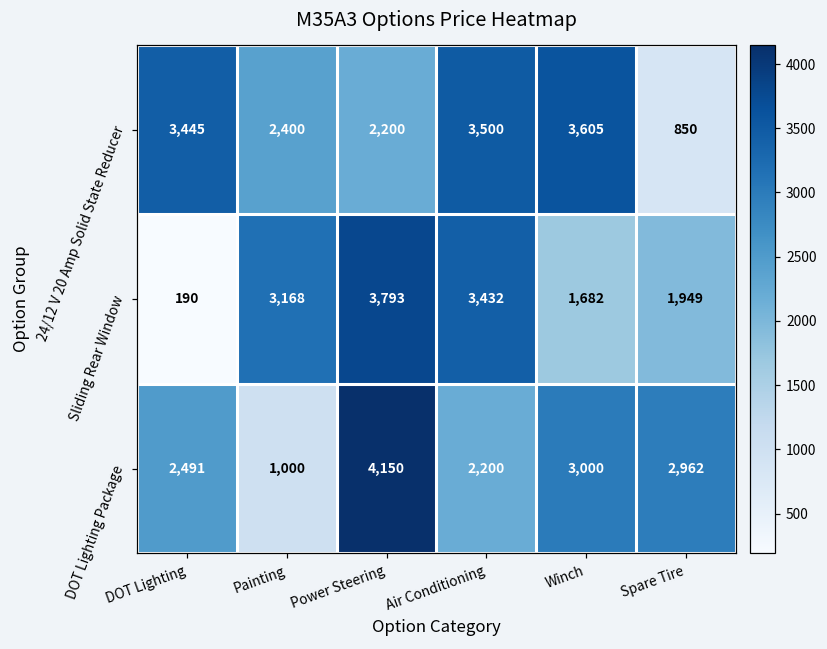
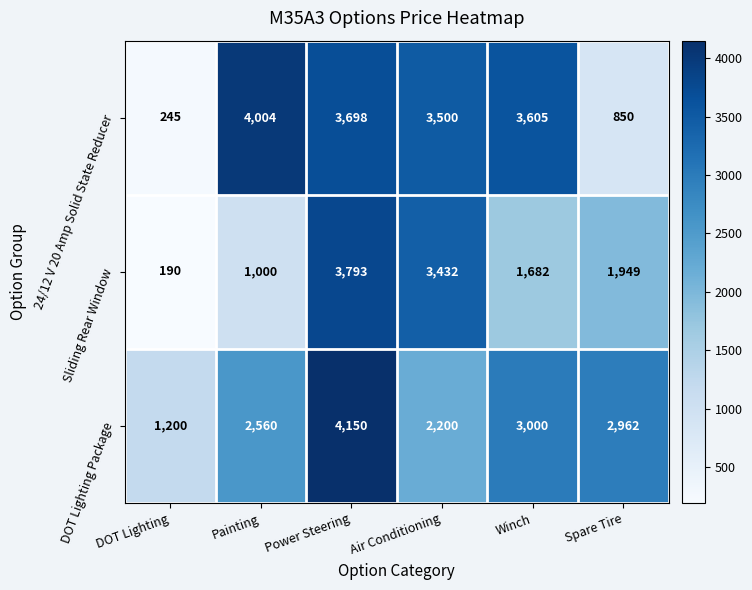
24/12 V 20 Amp Solid State Reducer, DOT Lighting: 3,445 -> 245
24/12 V 20 Amp Solid State Reducer, Painting: 2,400 -> 4,004
24/12 V 20 Amp Solid State Reducer, Power Steering: 2,200 -> 3,698
Sliding Rear Window, Painting: 3,168 -> 1,000
DOT Lighting Package, DOT Lighting: 2,491 -> 1,200
DOT Lighting Package, Painting: 1,000 -> 2,560
